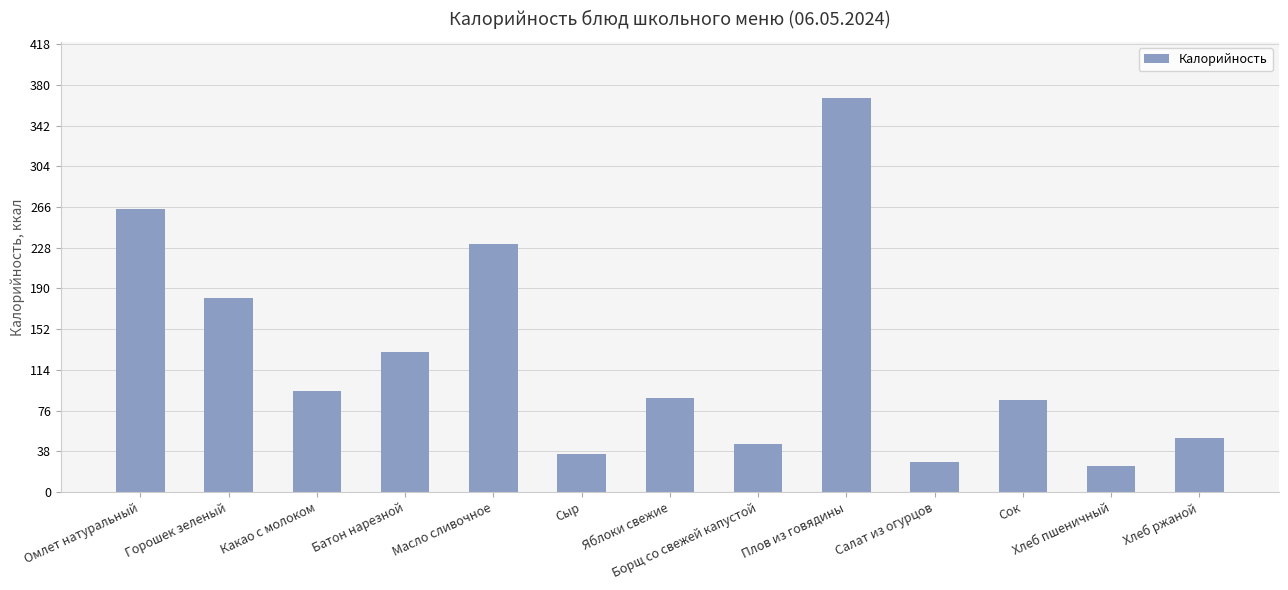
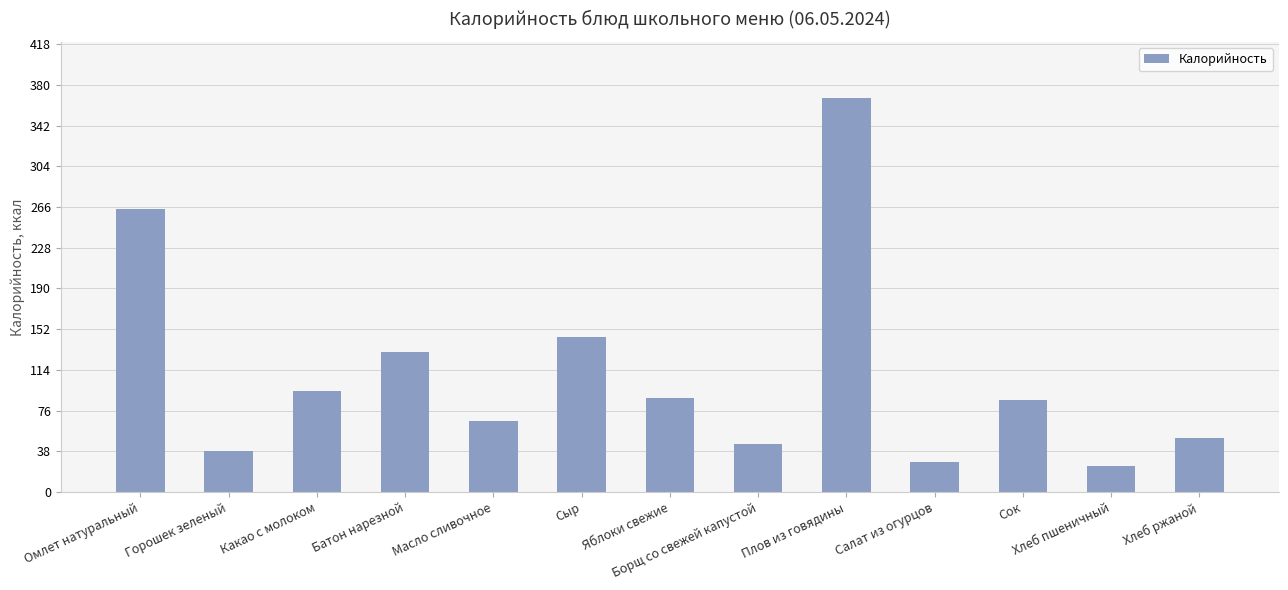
Горошек зеленый: 181 -> 38
Масло сливочное: 232 -> 66
Сыр: 36 -> 144
